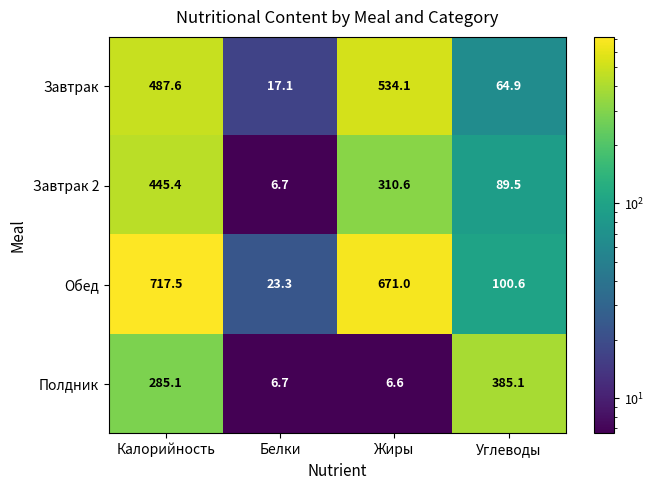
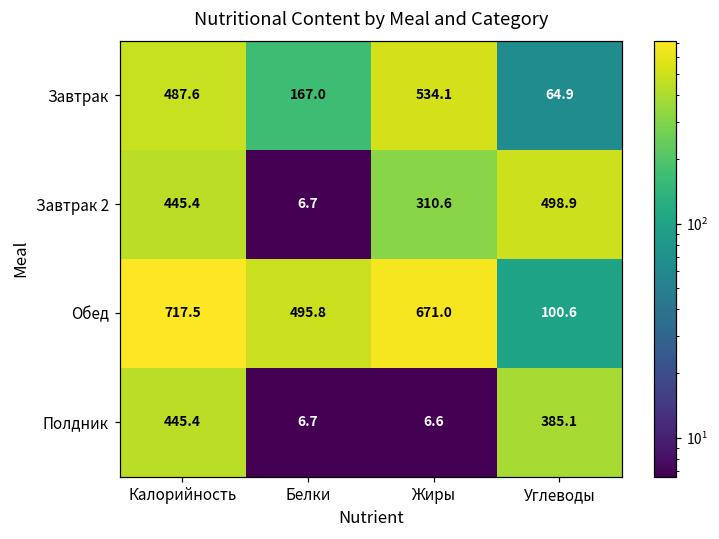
Завтрак, Белки: 17.1 -> 167.0
Завтрак 2, Углеводы: 89.5 -> 498.9
Обед, Белки: 23.3 -> 495.8
Полдник, Калорийность: 285.1 -> 445.4
